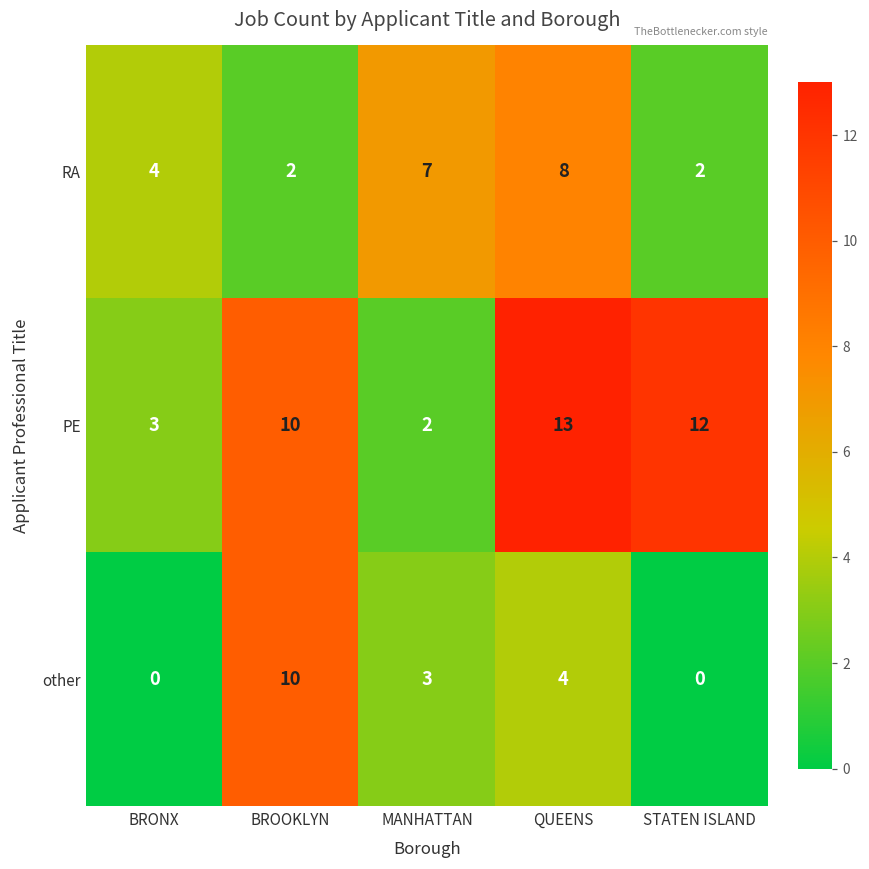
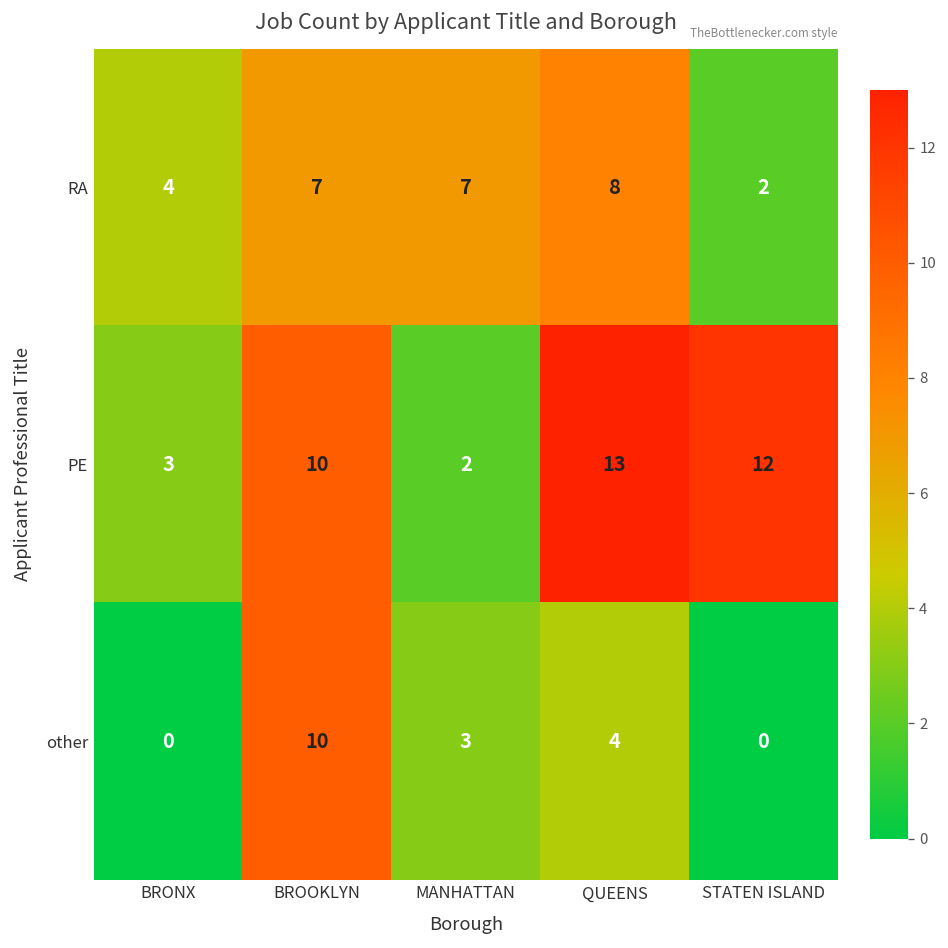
RA, BROOKLYN: 2 -> 7
